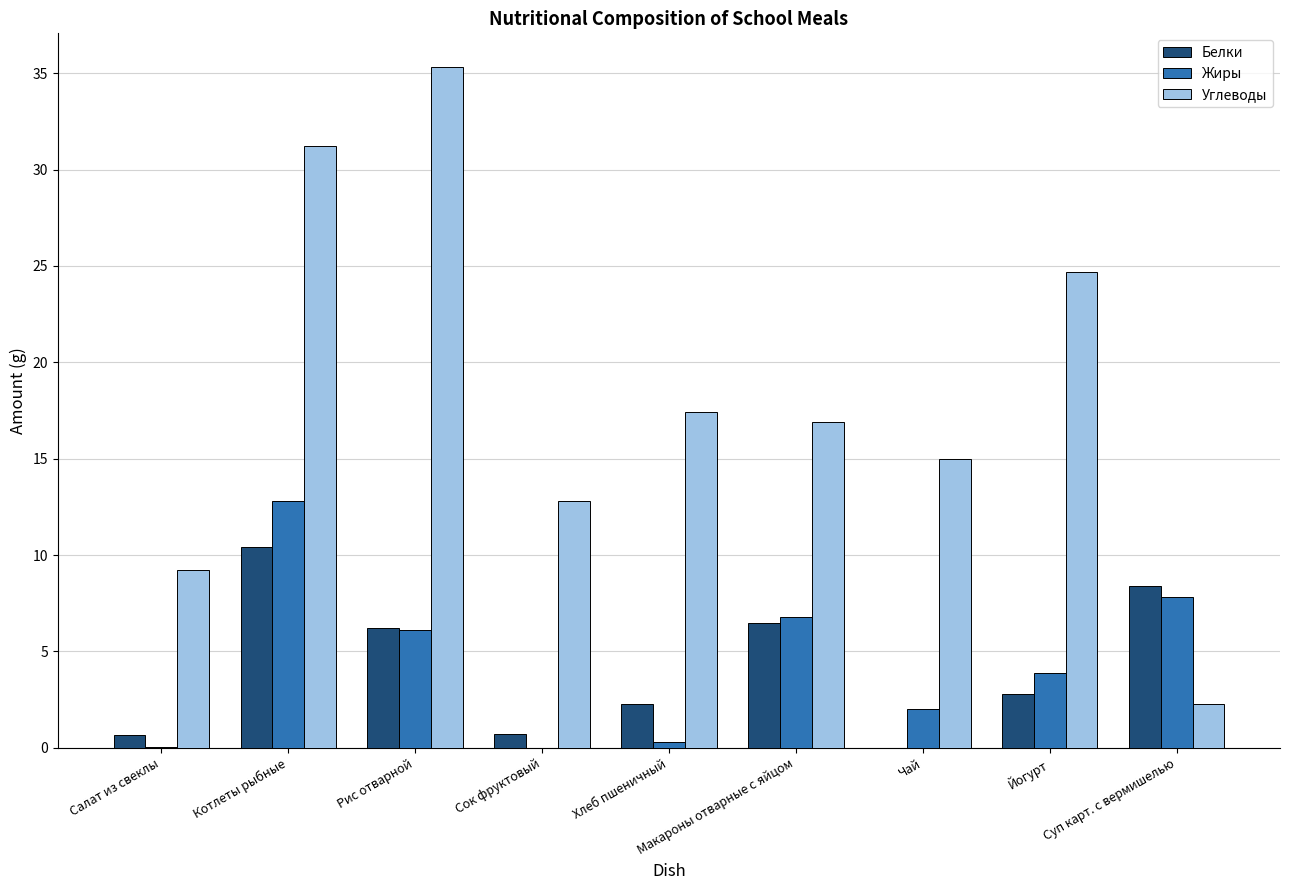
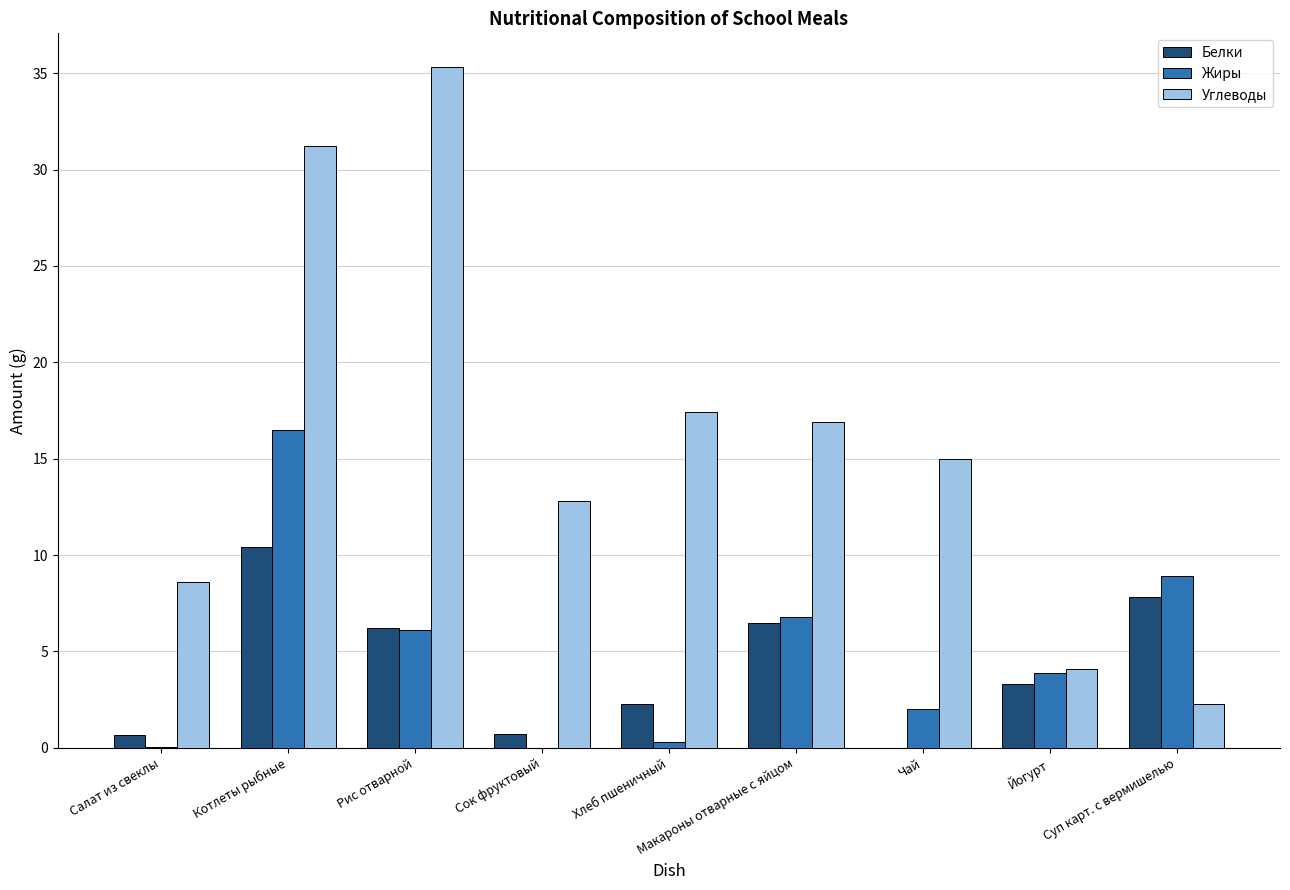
Углеводы, Салат из свеклы: 9.2 -> 8.6
Жиры, Котлеты рыбные: 12.8 -> 16.5
Белки, Йогурт: 2.8 -> 3.3
Углеводы, Йогурт: 24.7 -> 4.1
Белки, Суп карт. с вермишелью: 8.4 -> 7.8
Жиры, Суп карт. с вермишелью: 7.8 -> 8.9
